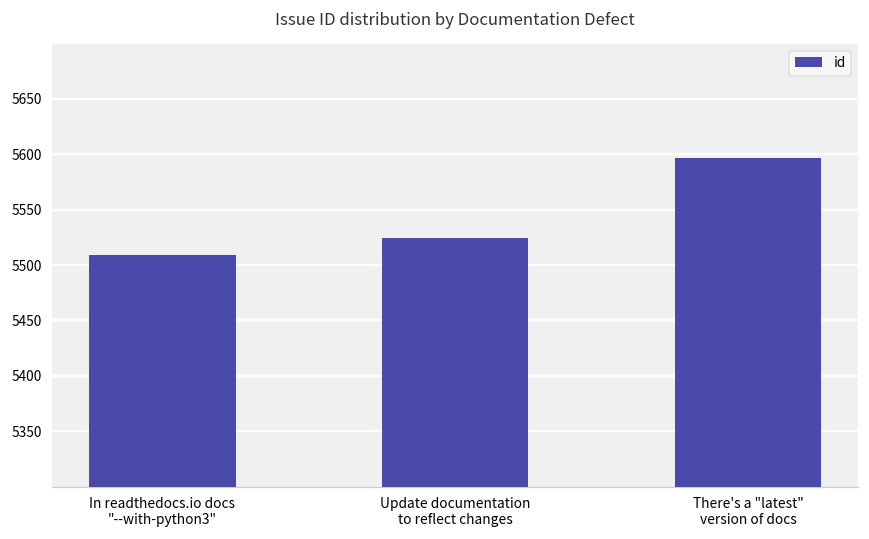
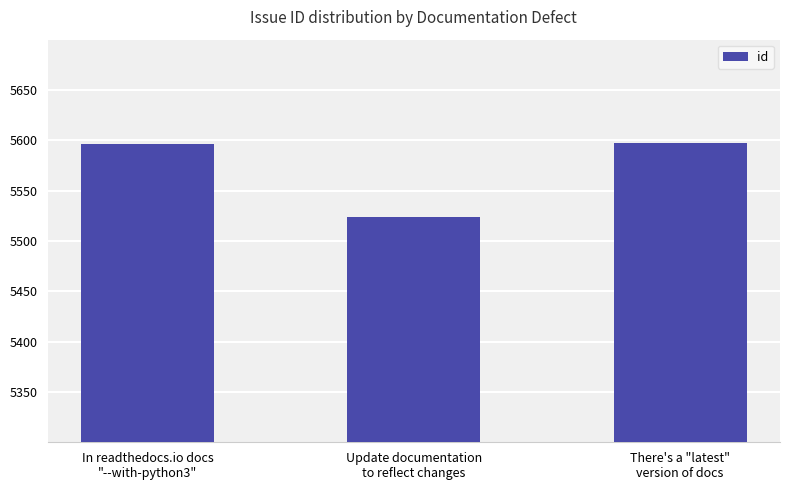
In readthedocs.io docs "--with-python3": 5509 -> 5596
